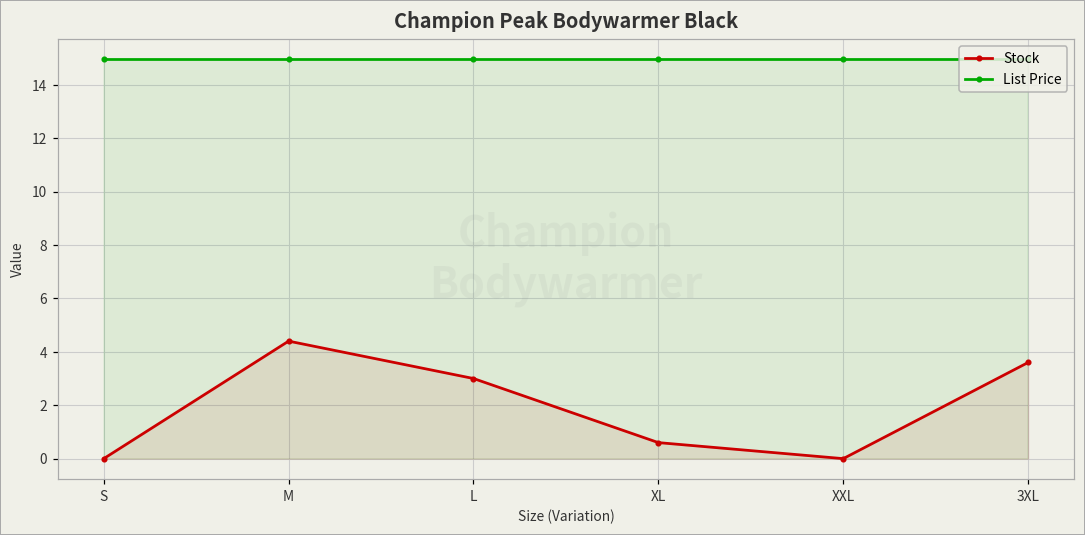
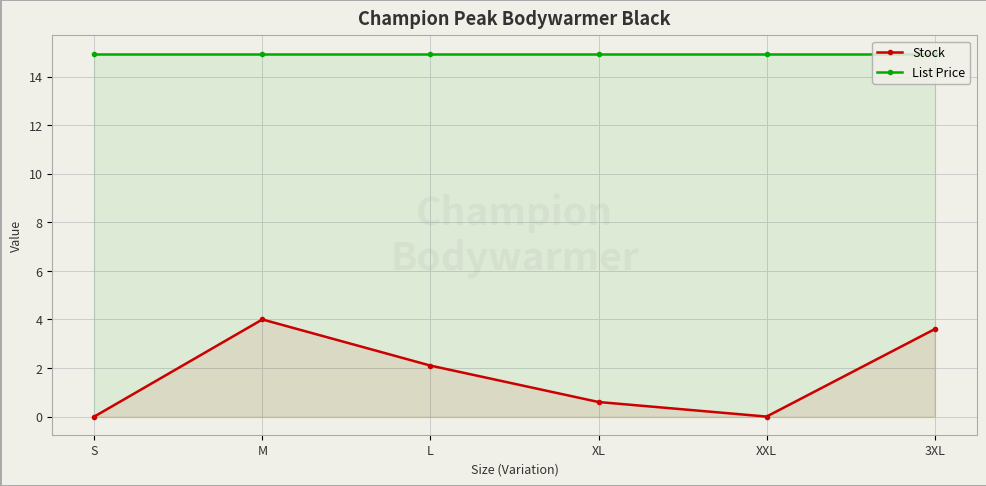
Stock, M: 4.4 -> 4.0
Stock, L: 3.0 -> 2.1
